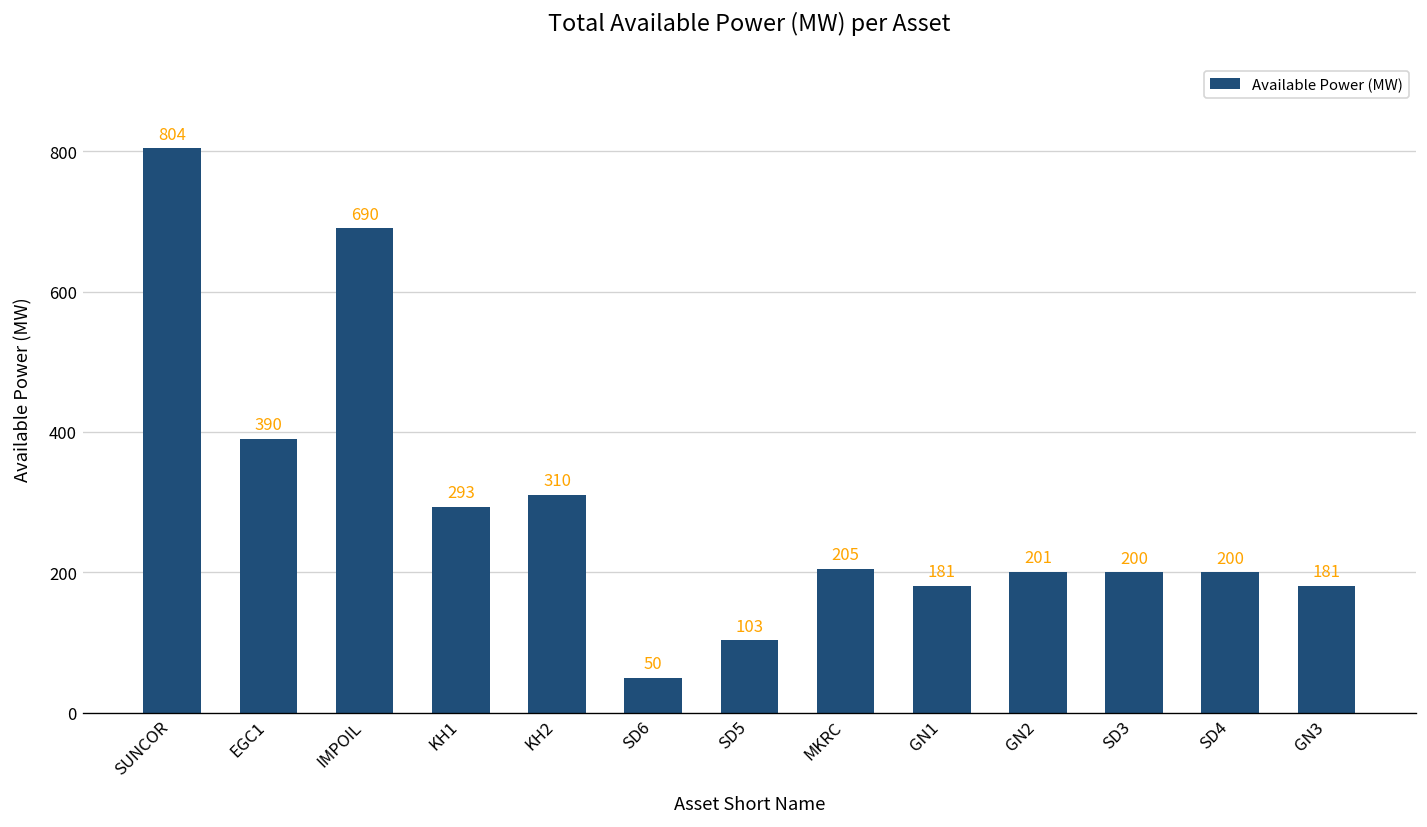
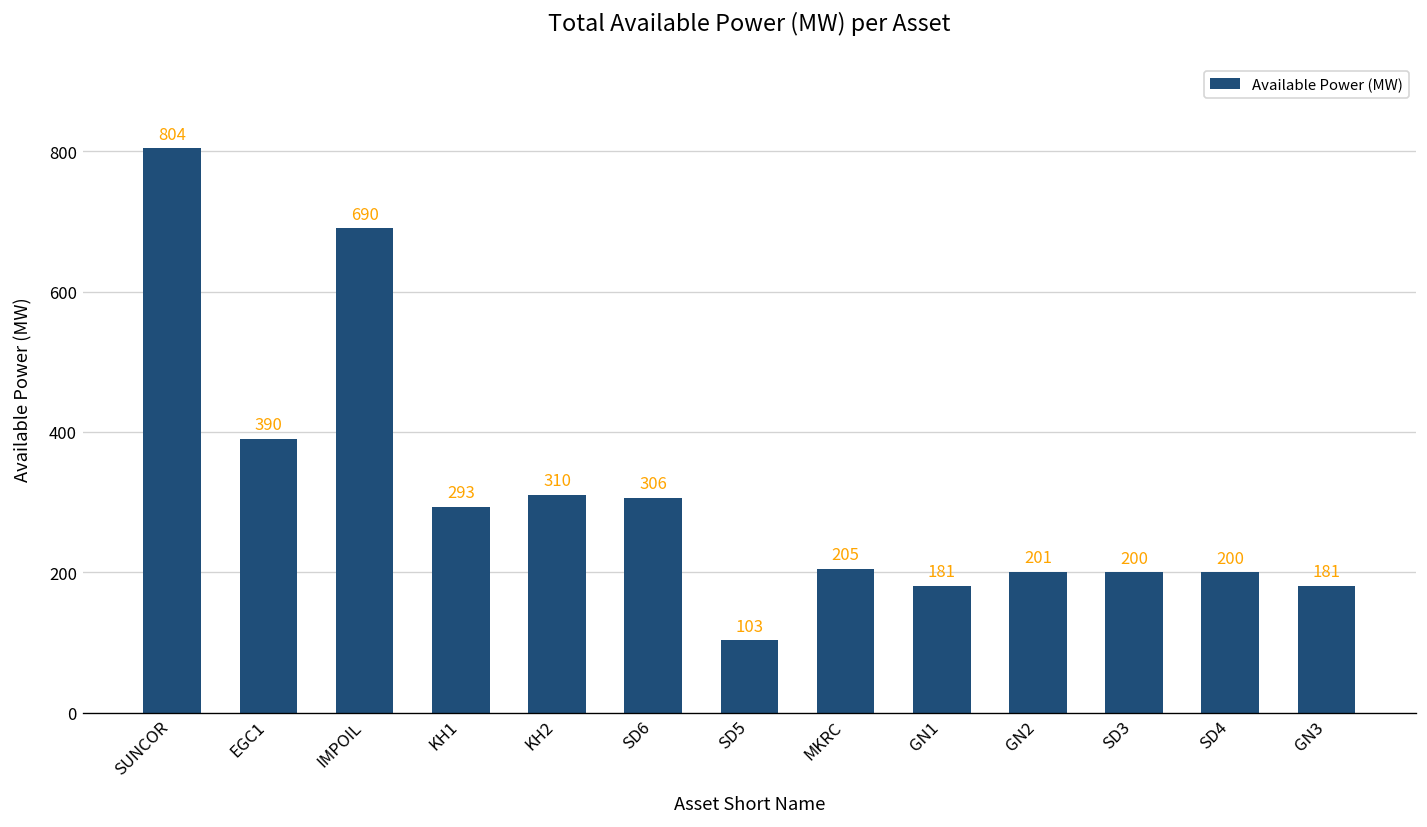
SD6: 50 -> 306
